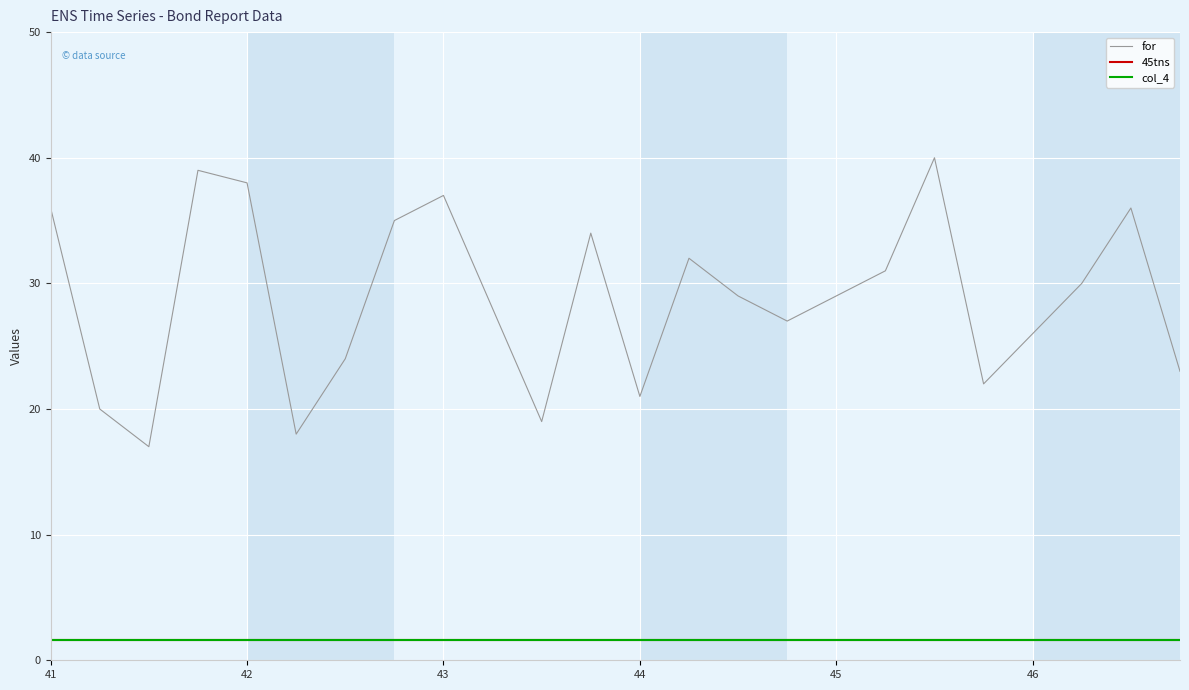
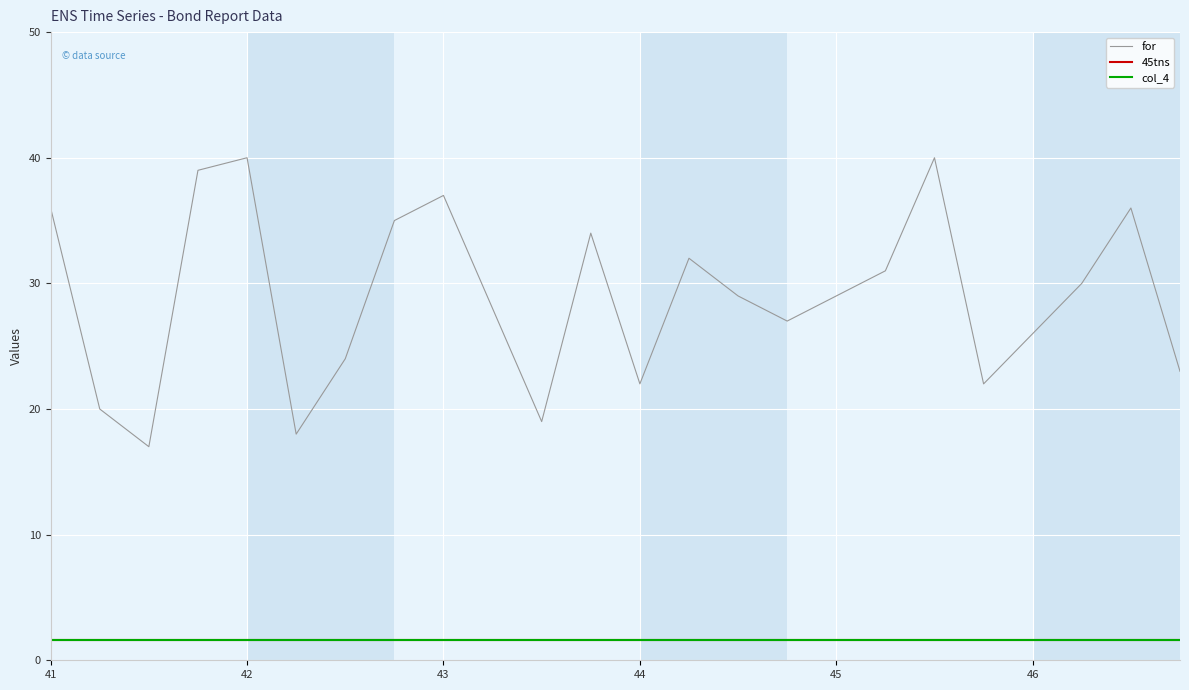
for, 42: 38 -> 40
for, 44: 21 -> 22
